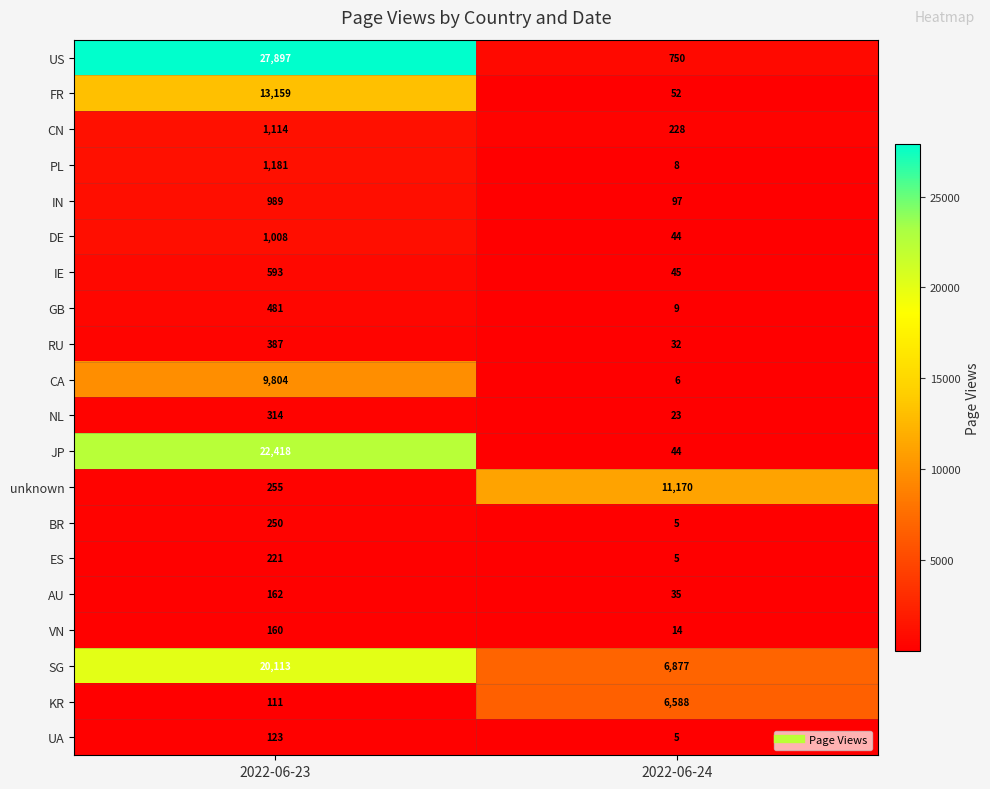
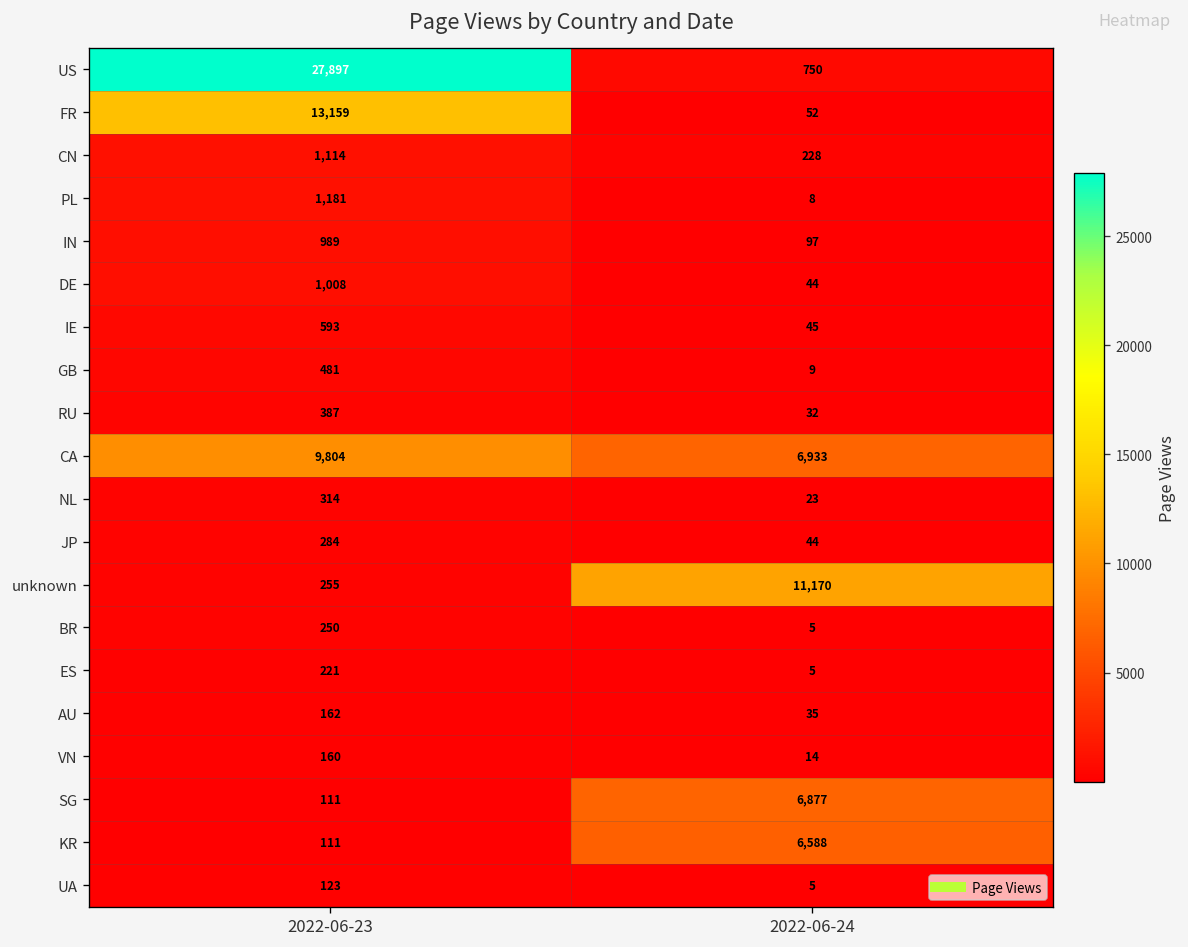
CA, 2022-06-24: 6 -> 6,933
JP, 2022-06-23: 22,418 -> 284
SG, 2022-06-23: 20,113 -> 111
